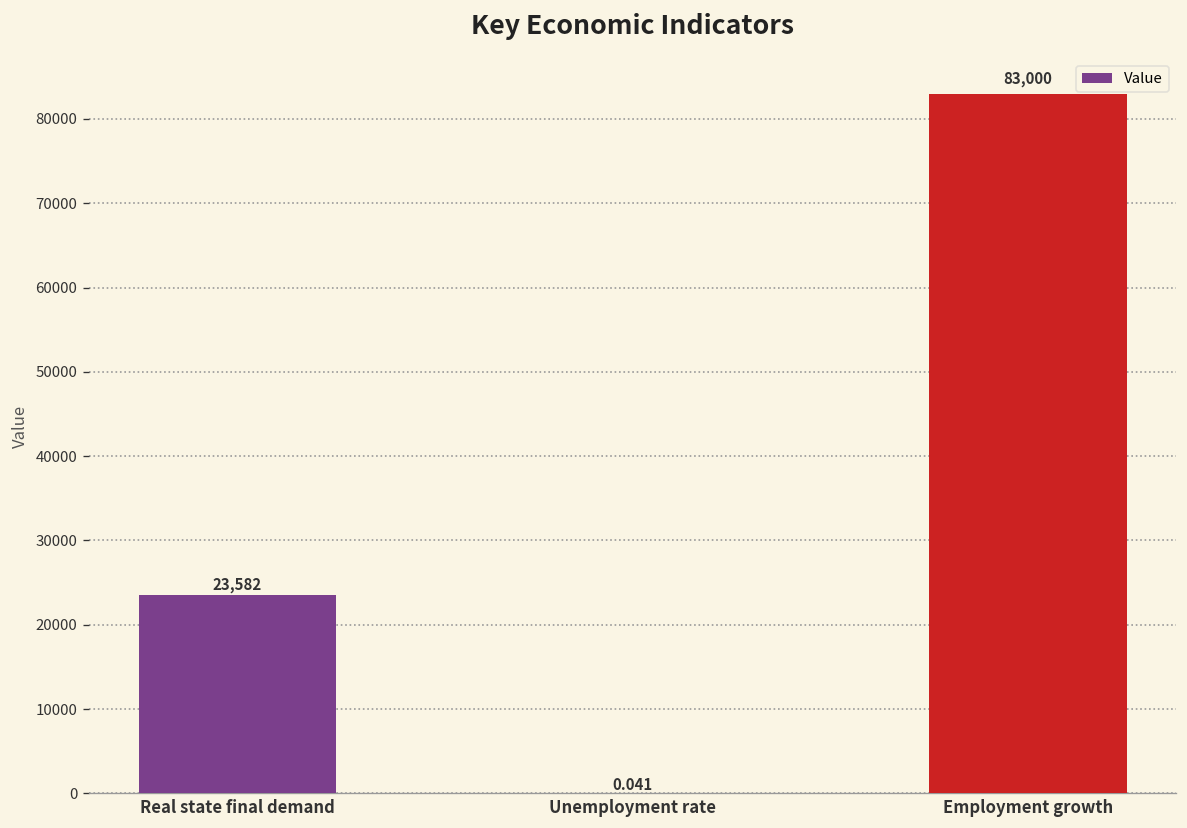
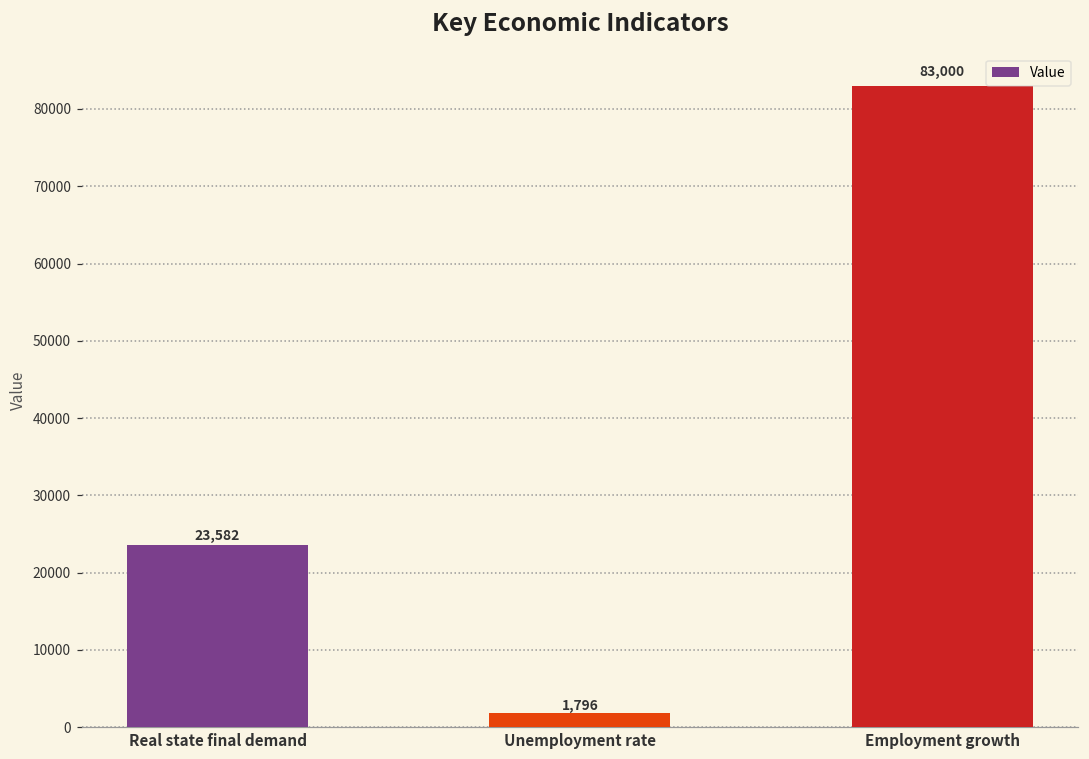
Unemployment rate: 0.041 -> 1,796
